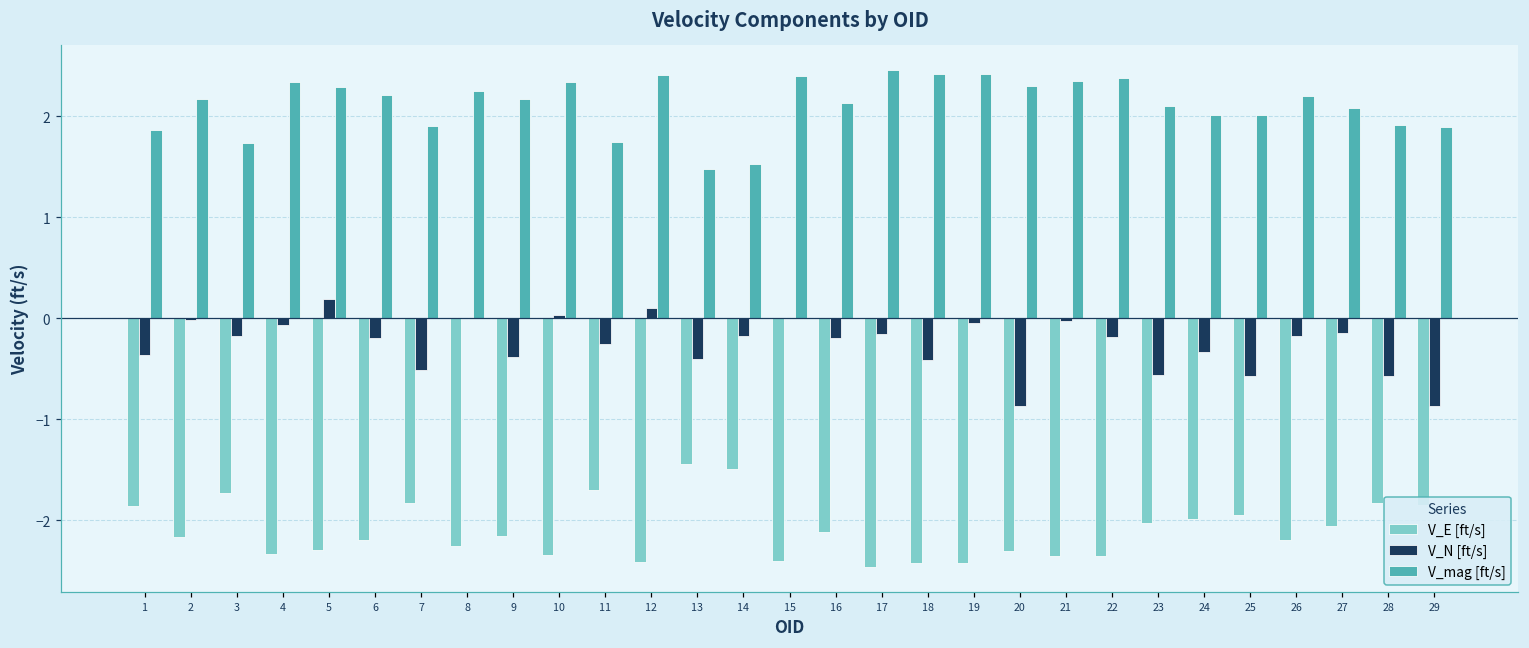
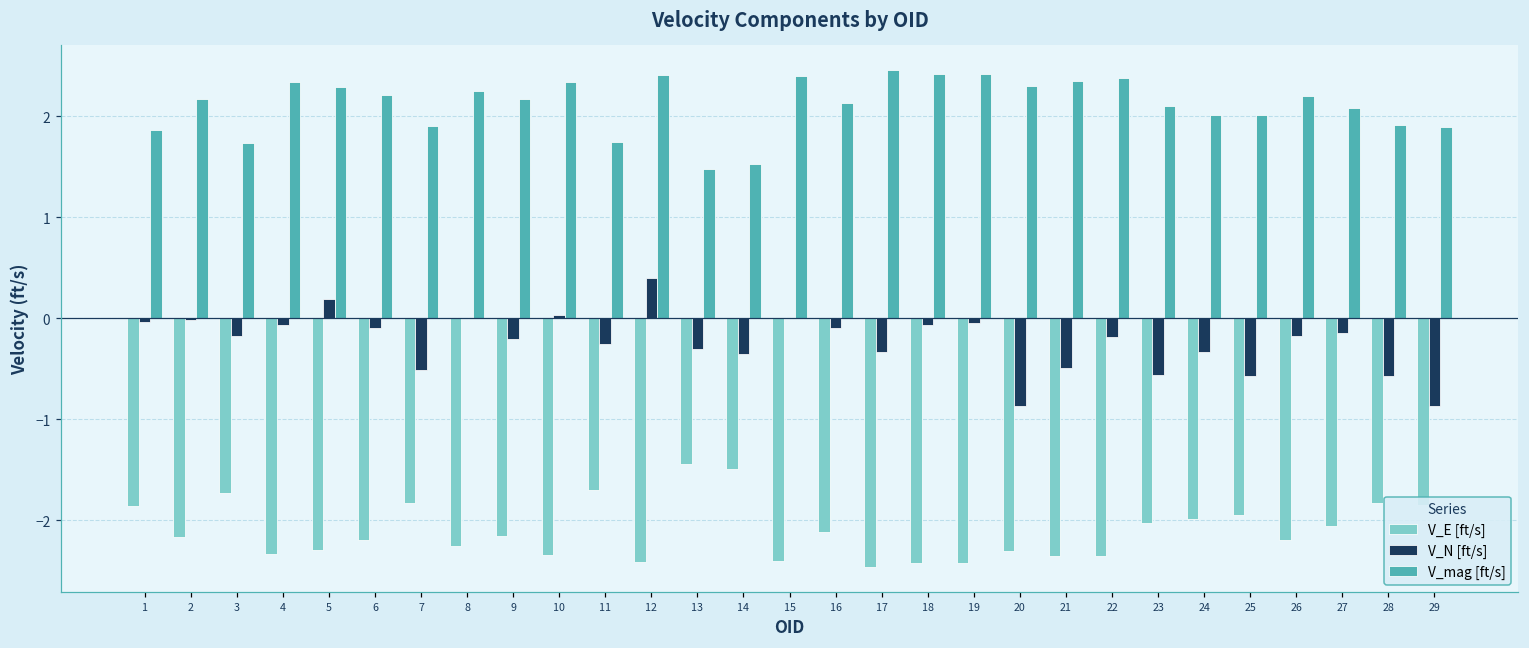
V_N [ft/s], 1: -0.4 -> 0.0
V_N [ft/s], 6: -0.2 -> -0.1
V_N [ft/s], 9: -0.4 -> -0.2
V_N [ft/s], 12: 0.1 -> 0.4
V_N [ft/s], 13: -0.4 -> -0.3
V_N [ft/s], 14: -0.2 -> -0.4
V_N [ft/s], 16: -0.2 -> -0.1
V_N [ft/s], 17: -0.2 -> -0.3
V_N [ft/s], 18: -0.4 -> -0.1
V_N [ft/s], 21: 0.0 -> -0.5
